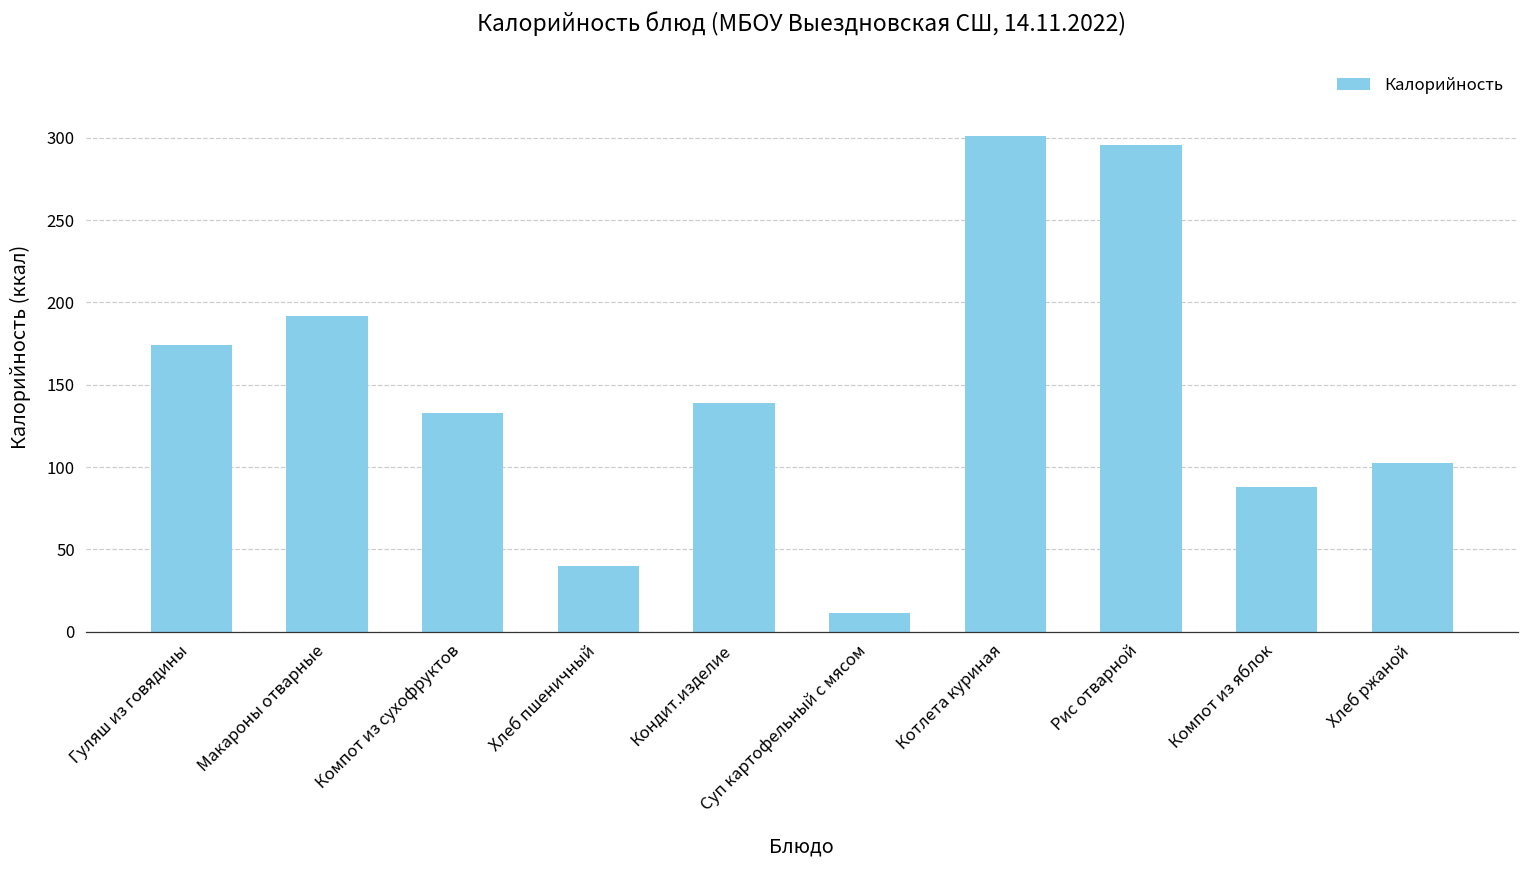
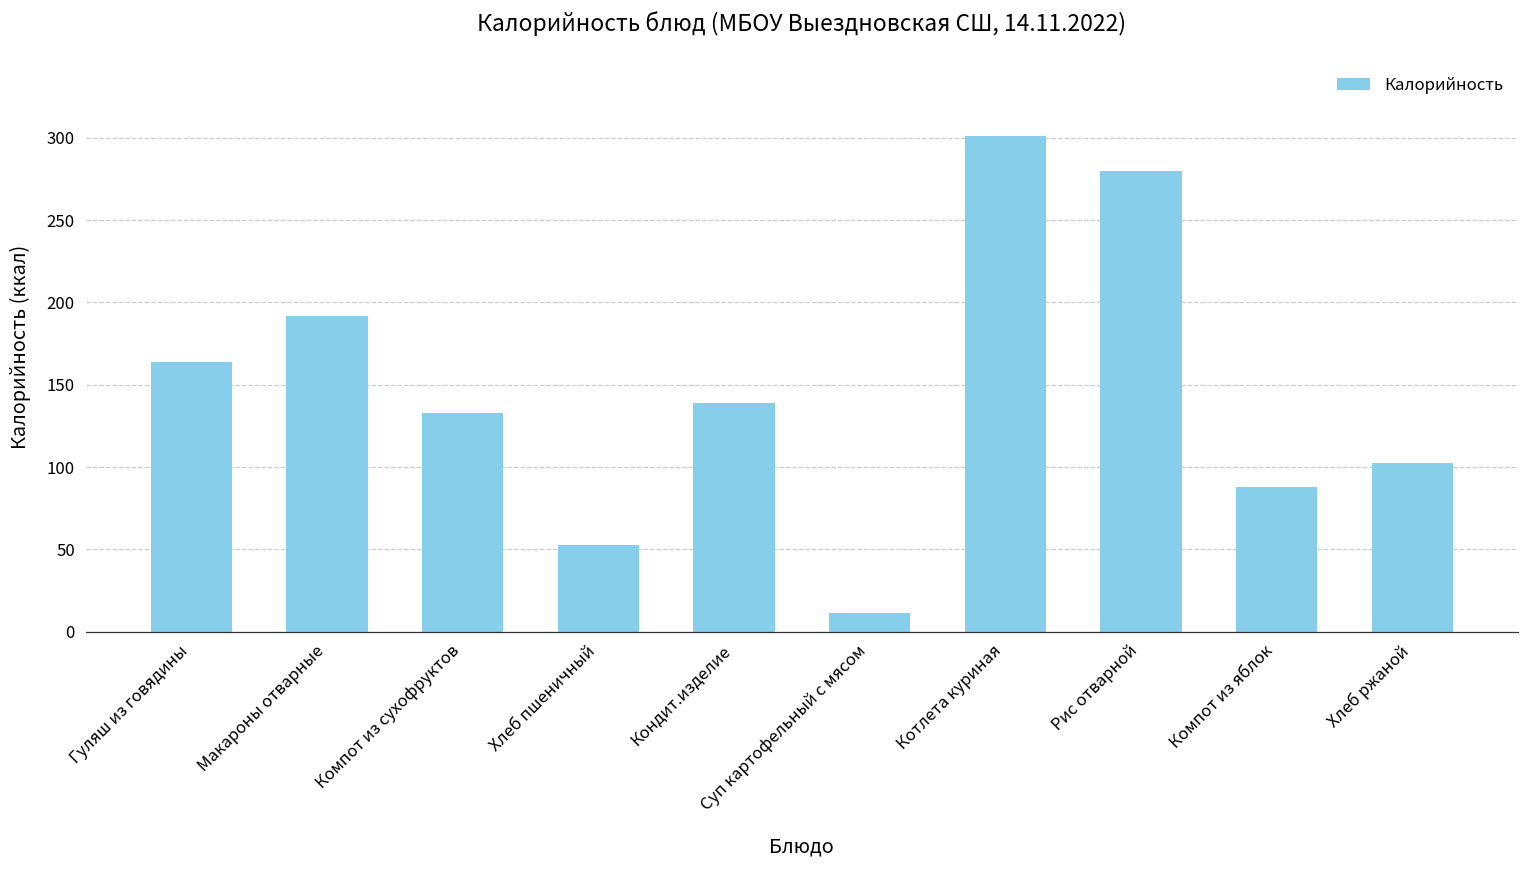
Гуляш из говядины: 174 -> 164
Хлеб пшеничный: 40 -> 53
Рис отварной: 295 -> 280
